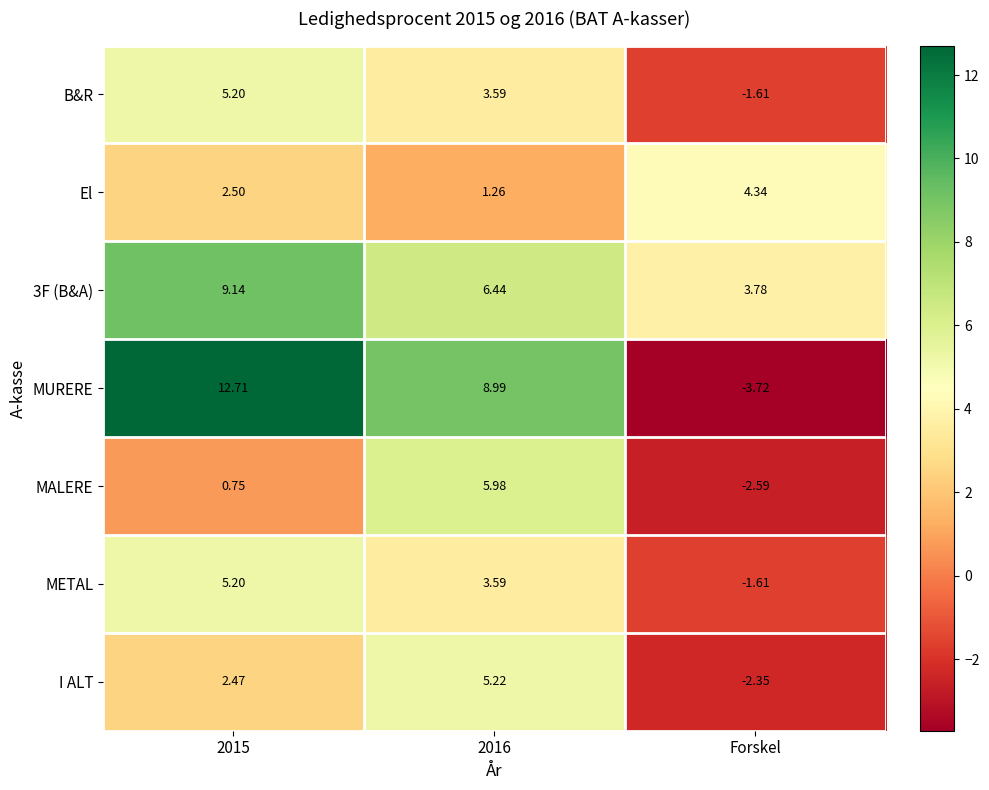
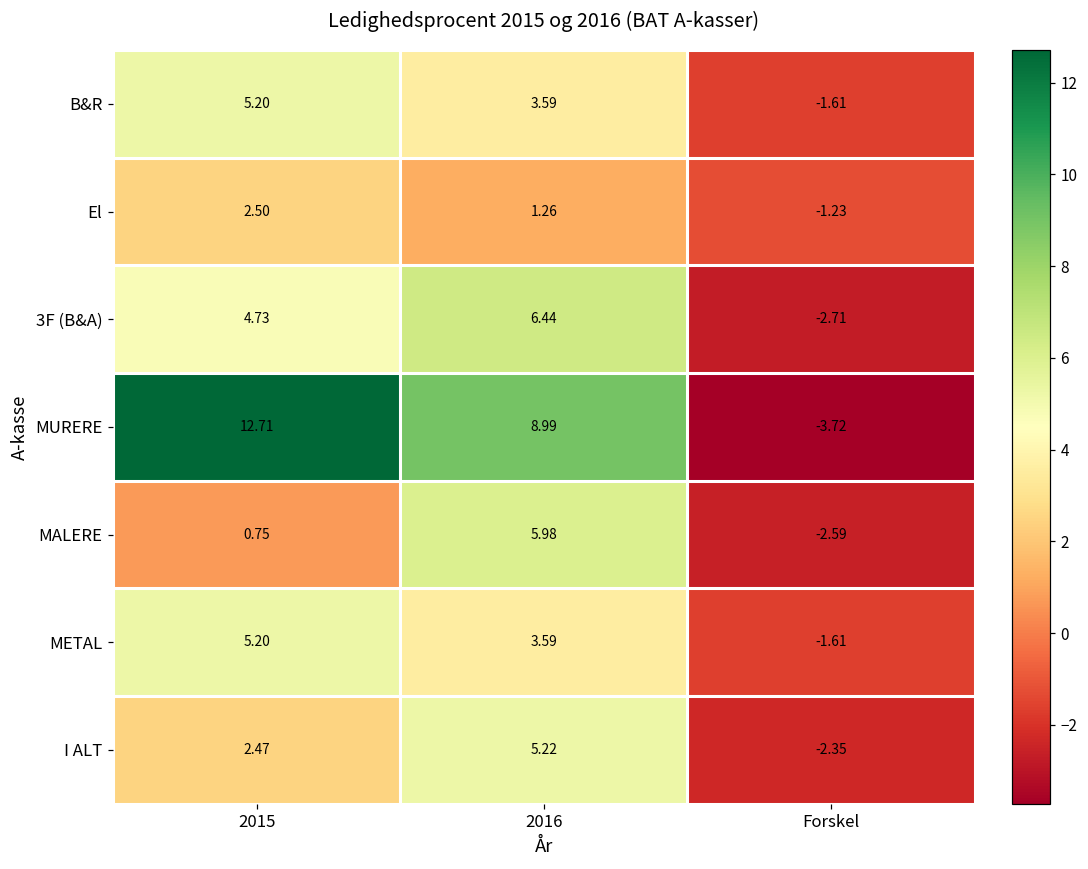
El, Forskel: 4.34 -> -1.23
3F (B&A), 2015: 9.14 -> 4.73
3F (B&A), Forskel: 3.78 -> -2.71
